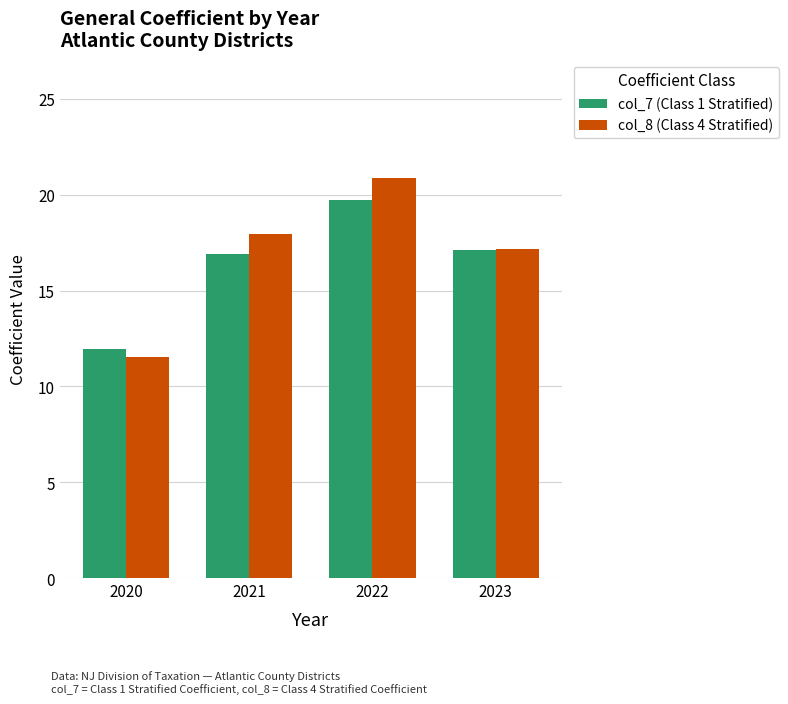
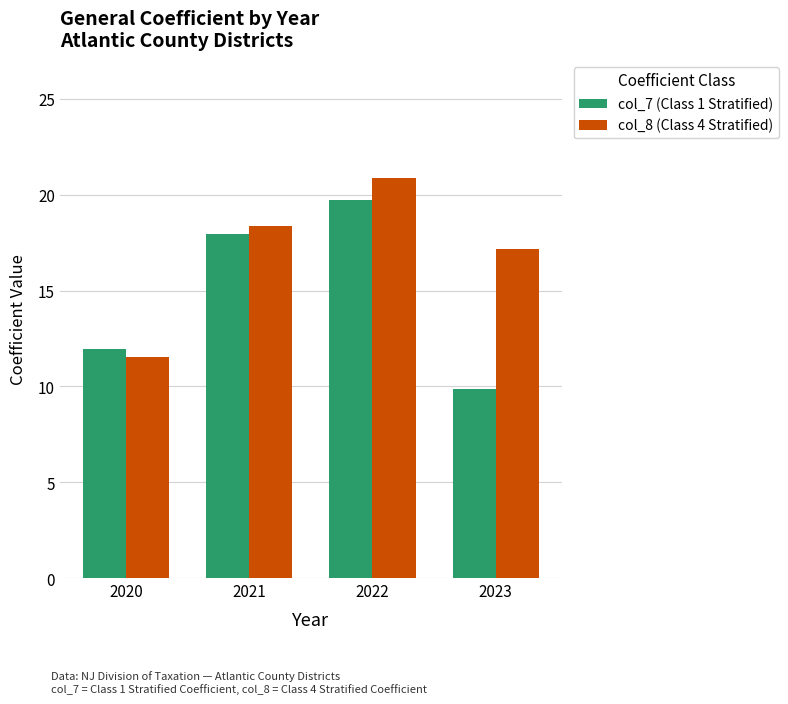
col_7 (Class 1 Stratified), 2021: 16.9 -> 18.0
col_8 (Class 4 Stratified), 2021: 17.9 -> 18.4
col_7 (Class 1 Stratified), 2023: 17.1 -> 9.9
